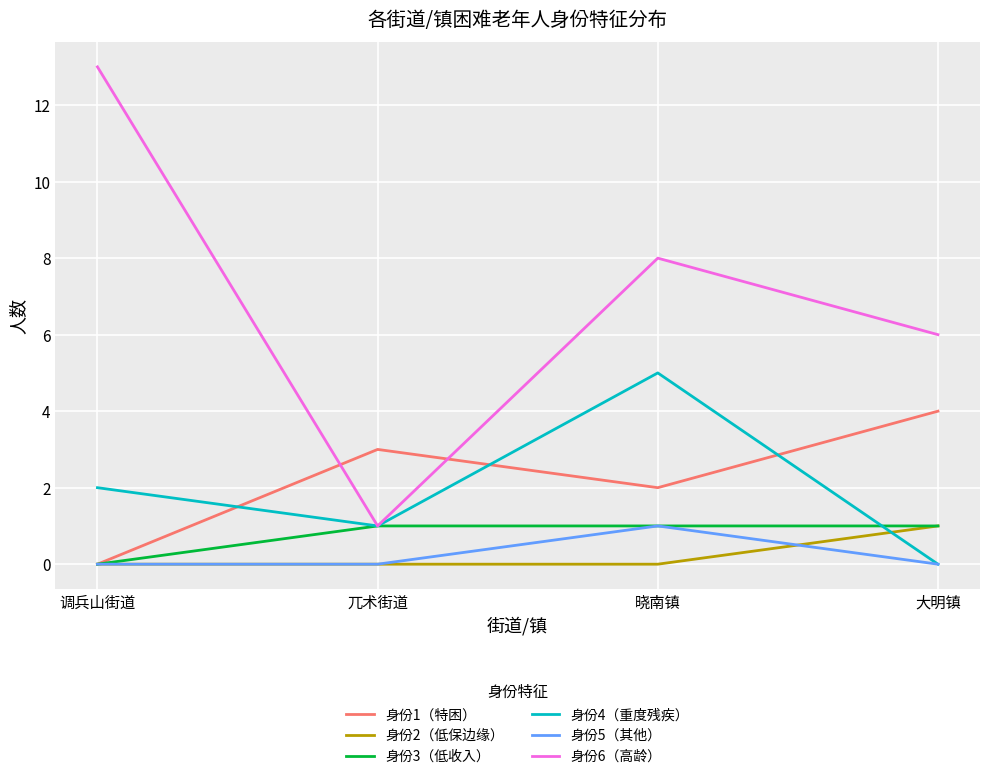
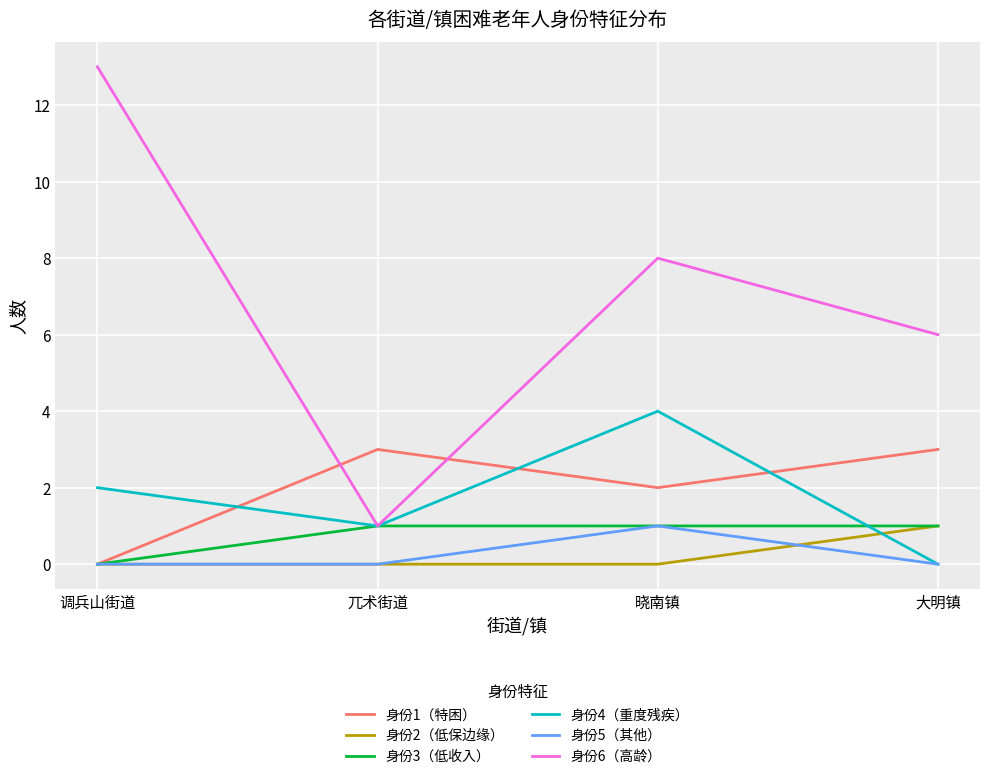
身份4（重度残疾）, 晓南镇: 5 -> 4
身份1（特困）, 大明镇: 4 -> 3
